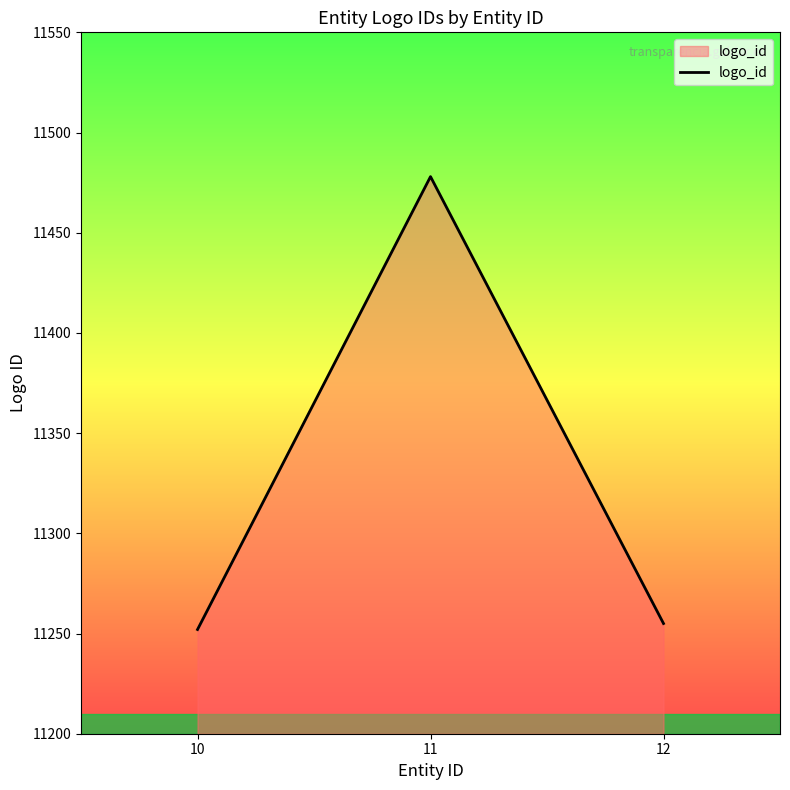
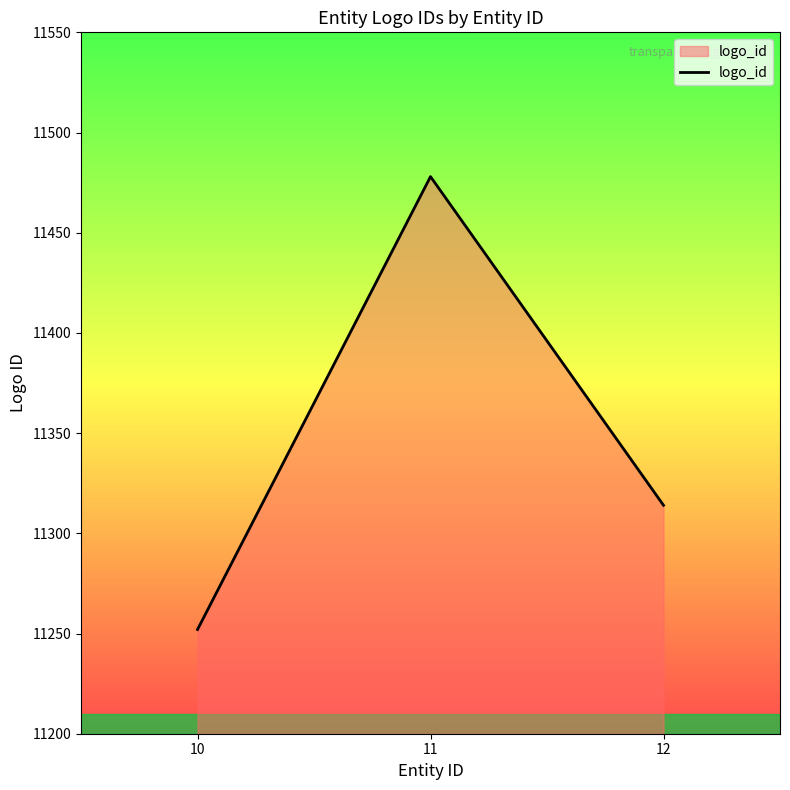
12: 11255 -> 11314
